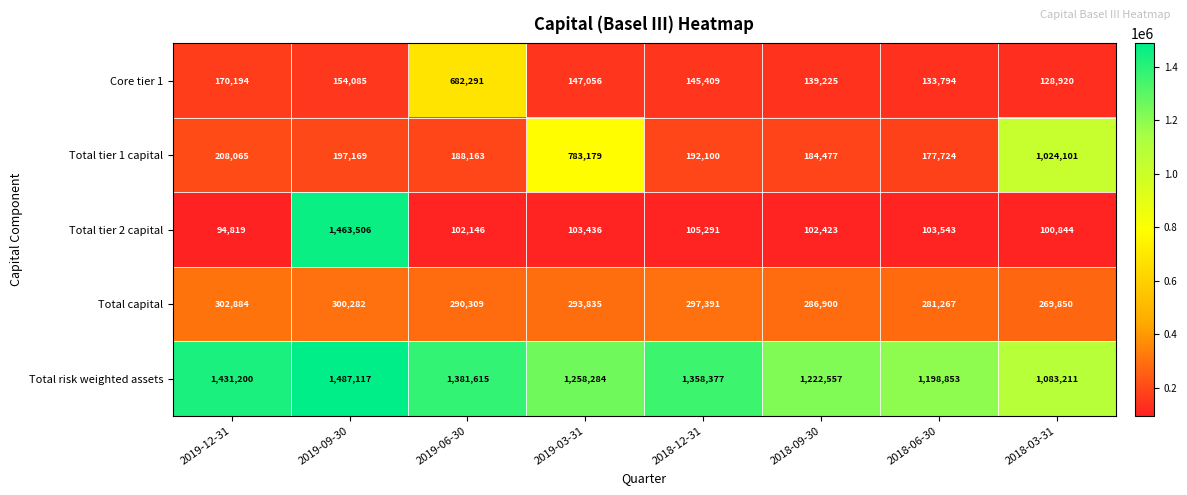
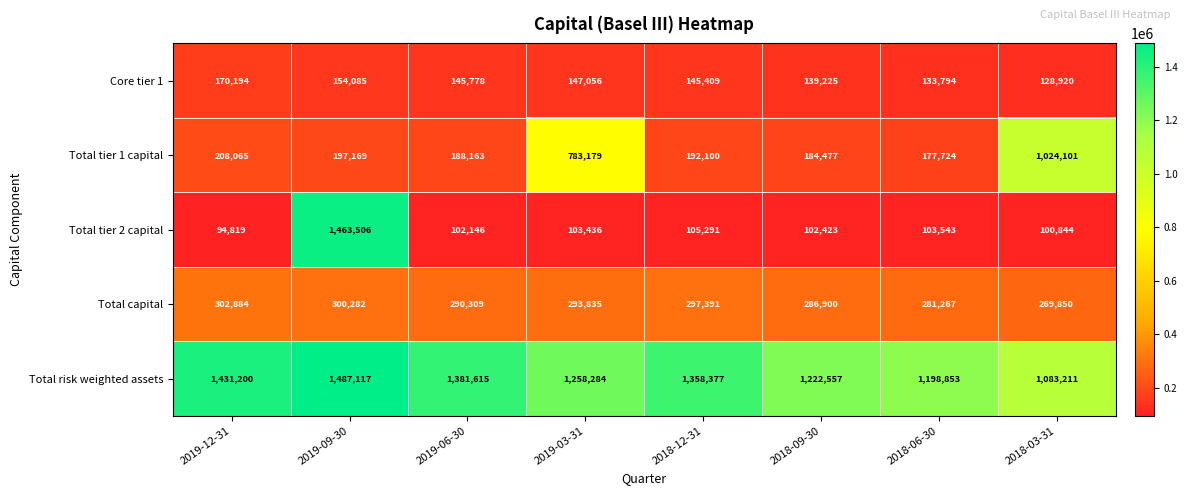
Core tier 1, 2019-06-30: 682,291 -> 145,778
